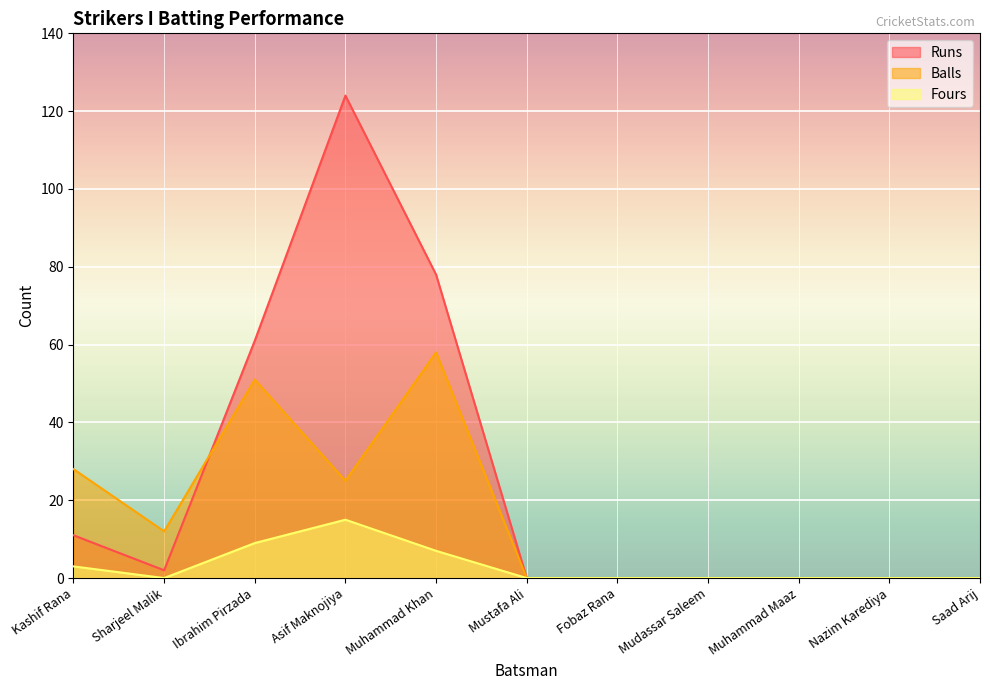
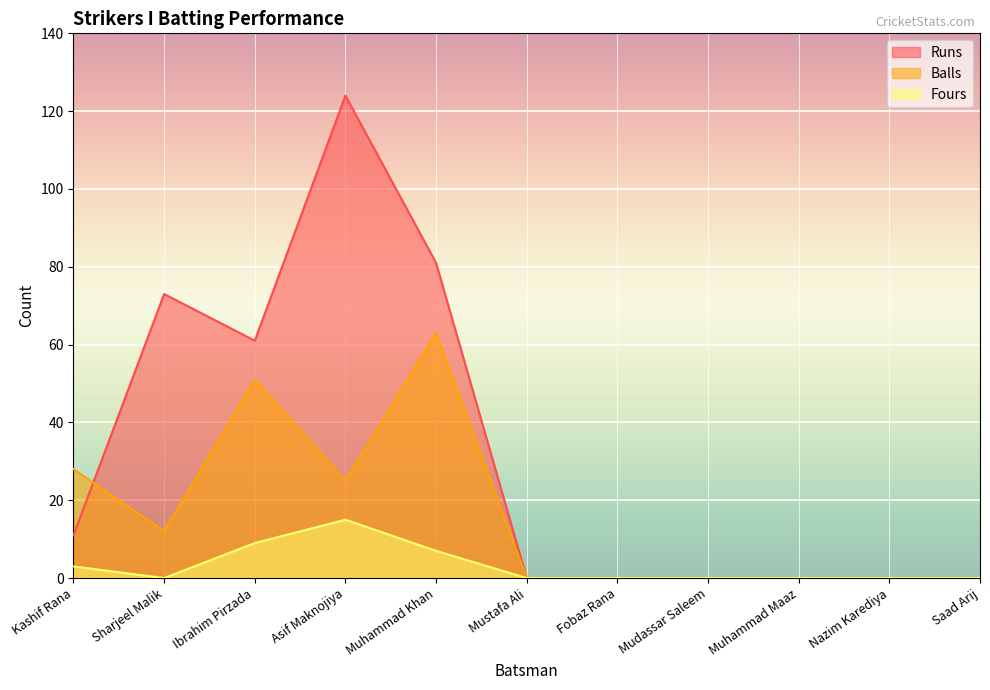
Runs, Sharjeel Malik: 2 -> 73
Runs, Muhammad Khan: 78 -> 81
Balls, Muhammad Khan: 58 -> 63
